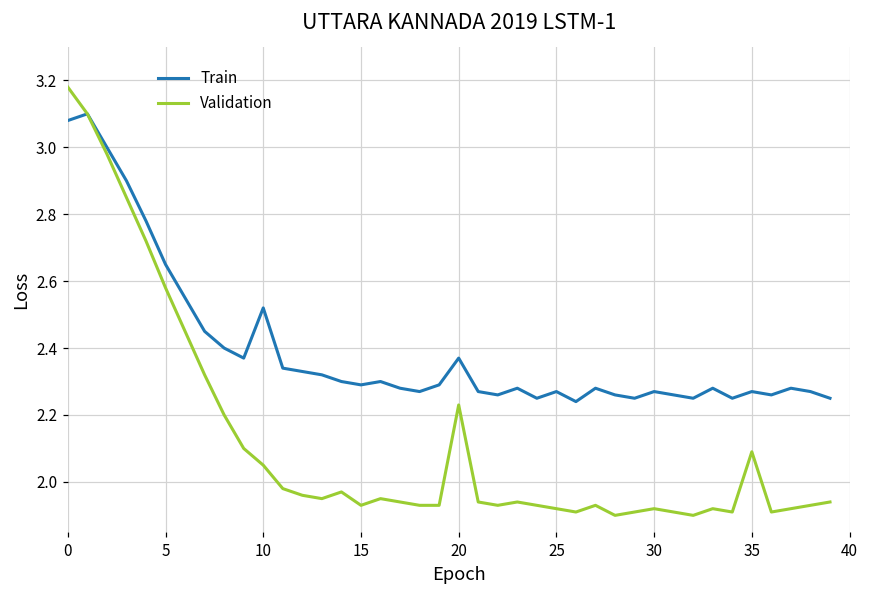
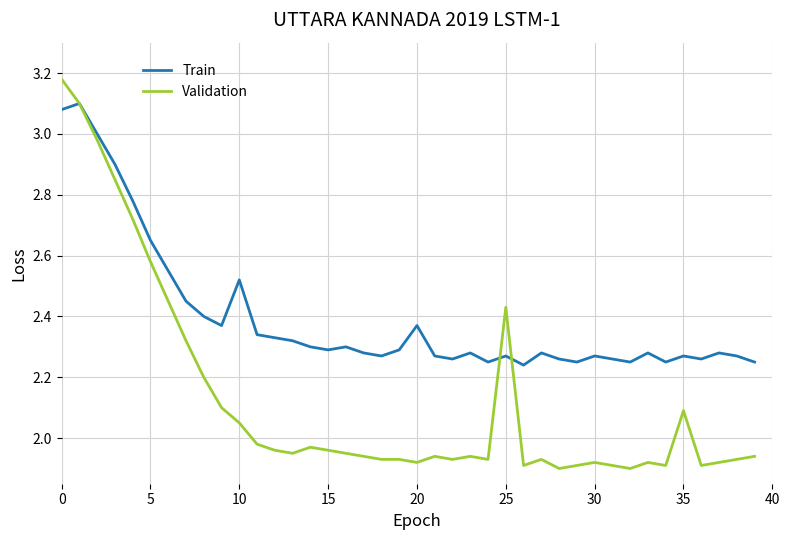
Validation, 15: 1.93 -> 1.96
Validation, 20: 2.23 -> 1.92
Validation, 25: 1.92 -> 2.43
